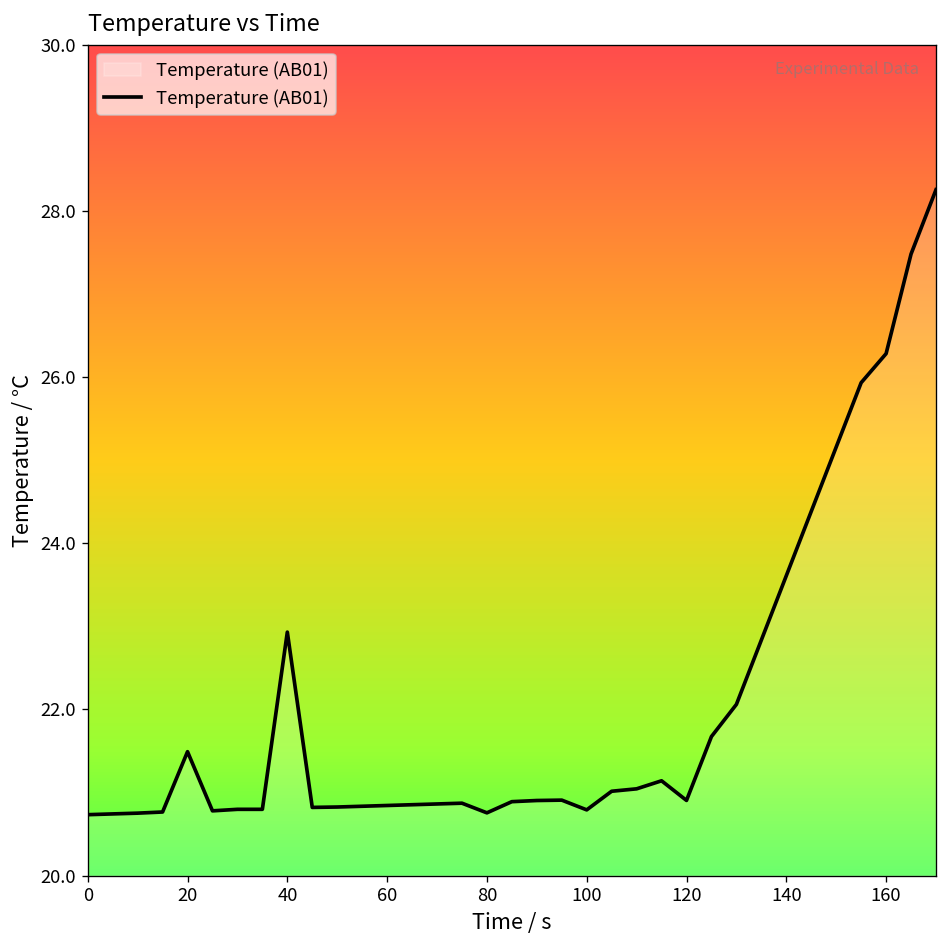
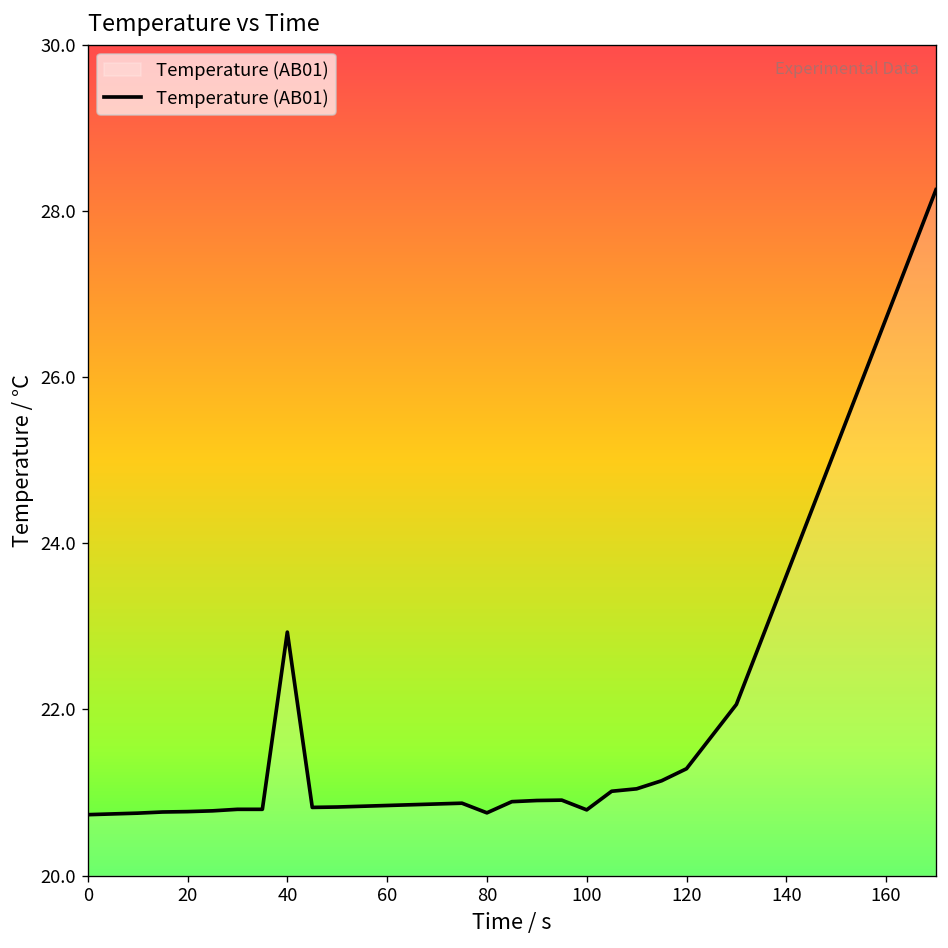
20: 21.5 -> 20.8
120: 20.9 -> 21.3
160: 26.3 -> 26.7
